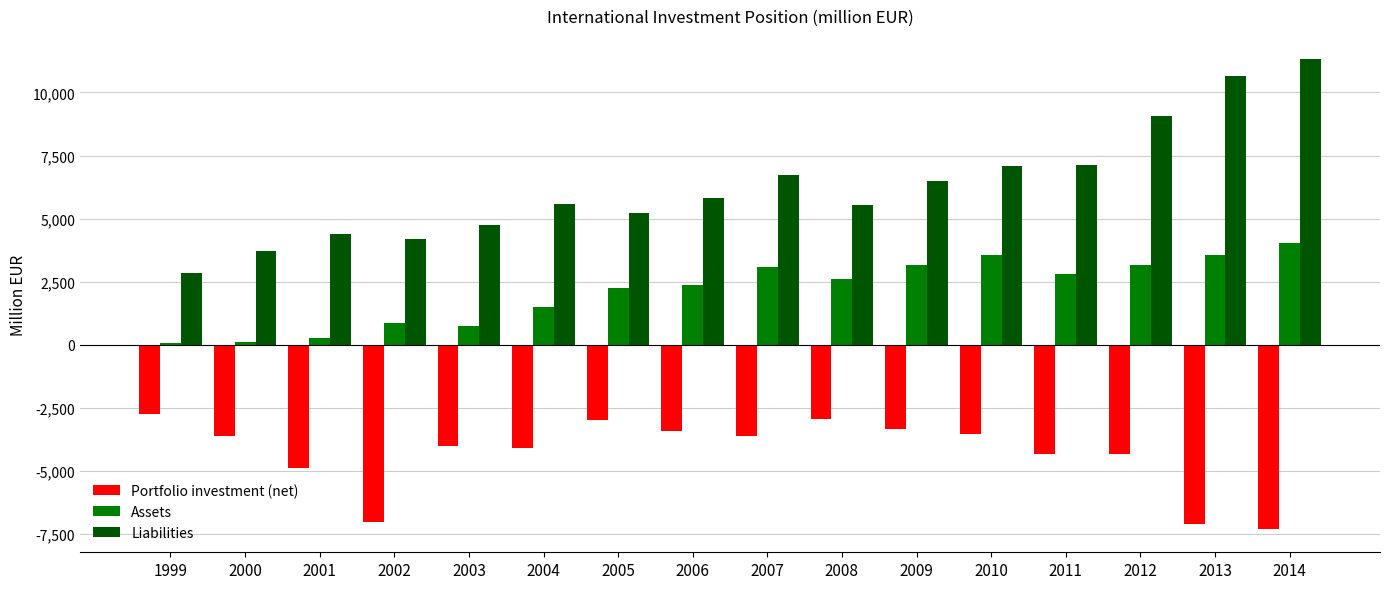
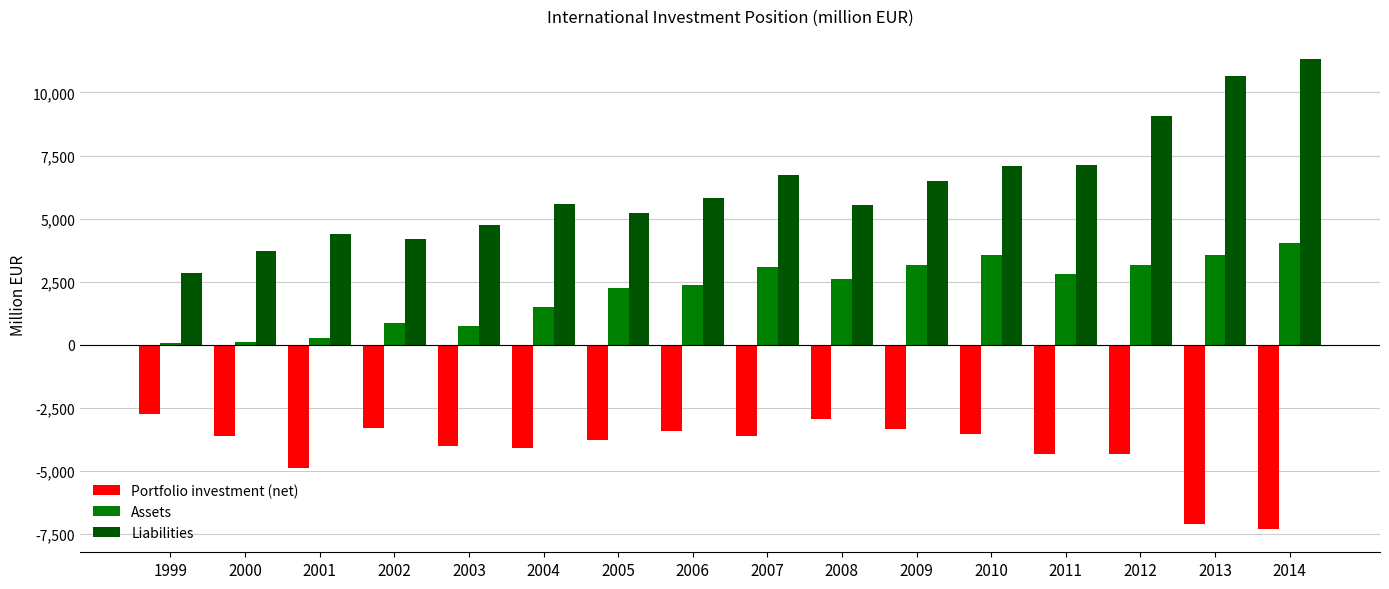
Portfolio investment (net), 2002: -7,000 -> -3,300
Portfolio investment (net), 2005: -3,000 -> -3,800
